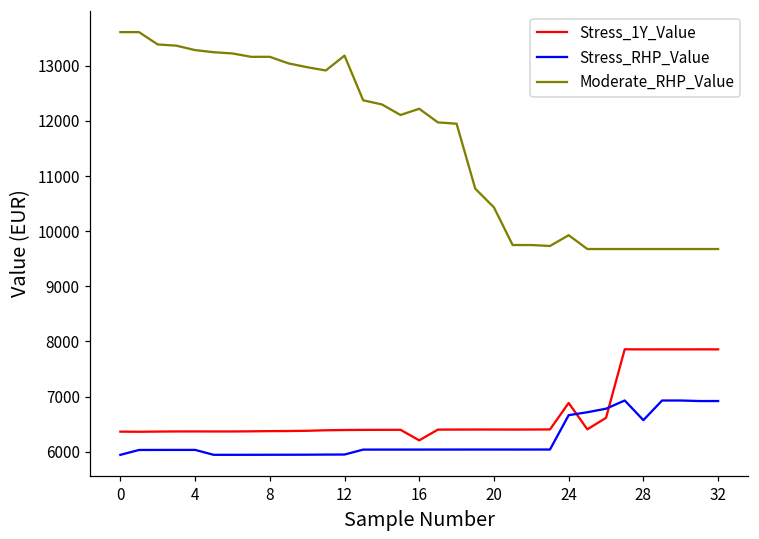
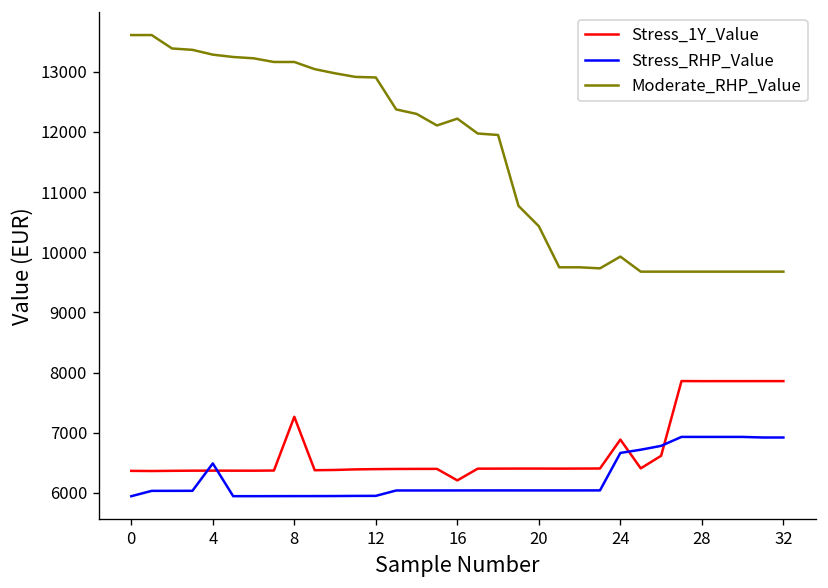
Stress_RHP_Value, 4: 6000 -> 6500
Stress_1Y_Value, 8: 6400 -> 7300
Moderate_RHP_Value, 12: 13200 -> 12900
Stress_RHP_Value, 28: 6600 -> 6900
